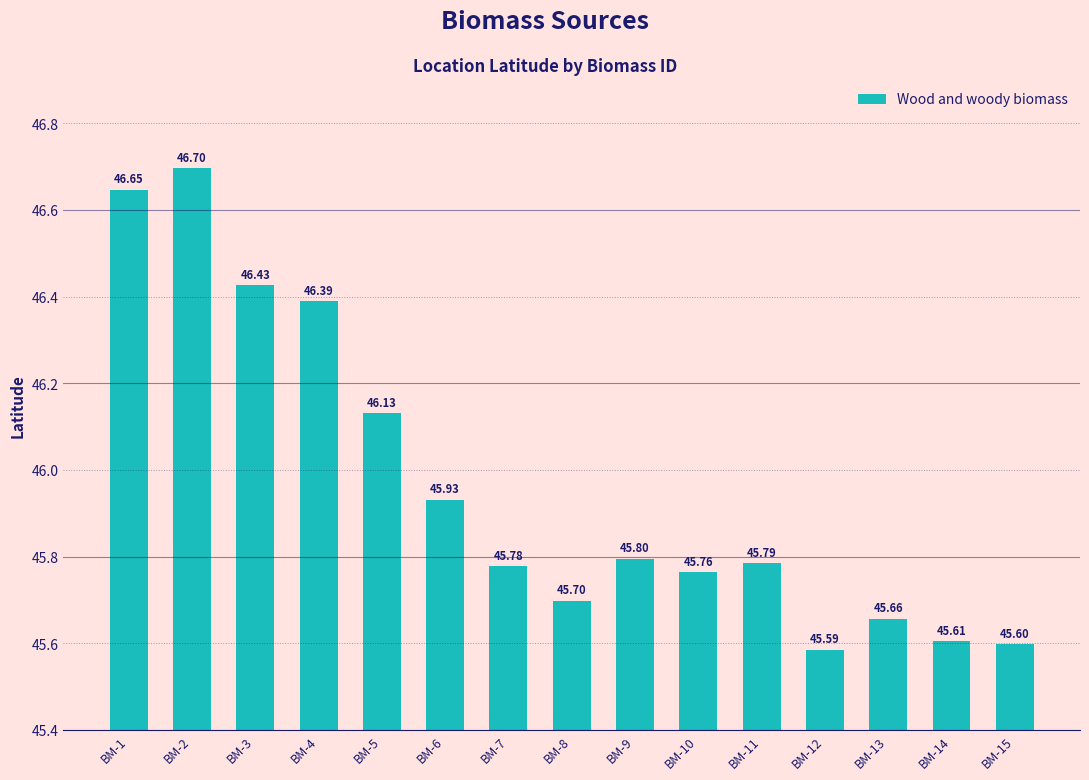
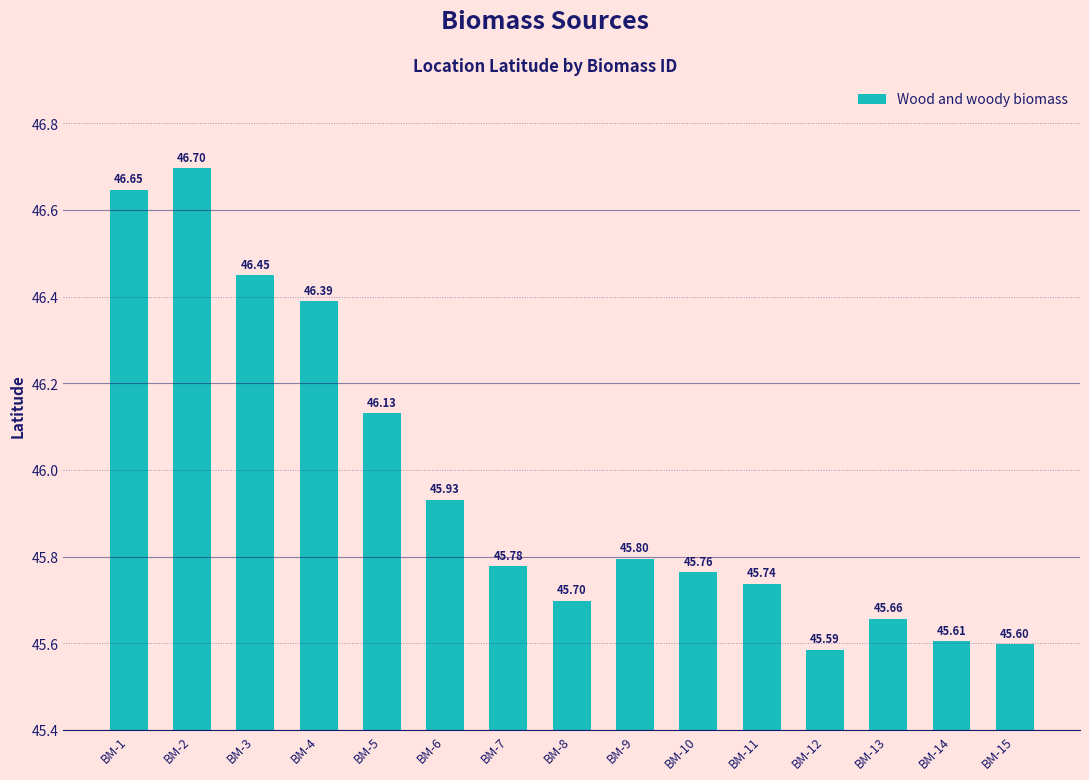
BM-3: 46.43 -> 46.45
BM-11: 45.79 -> 45.74
